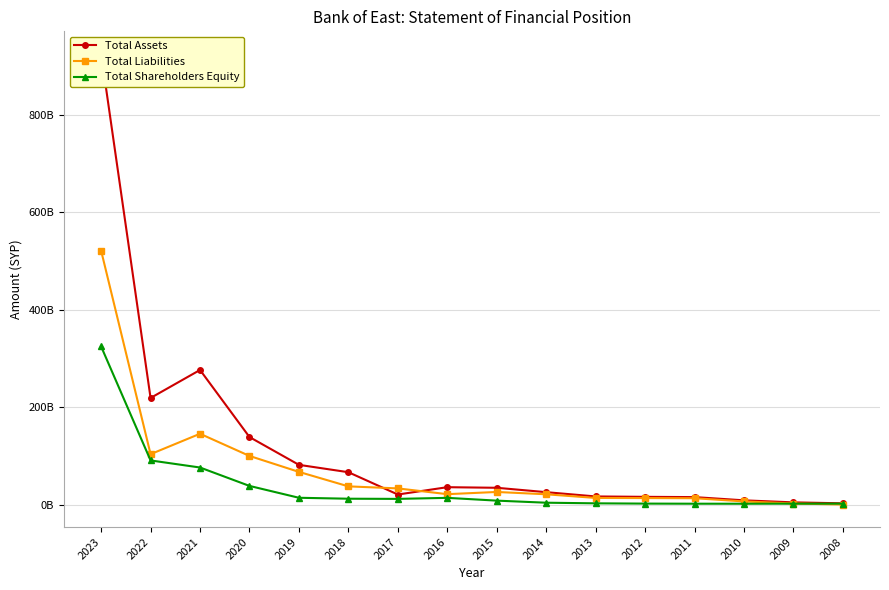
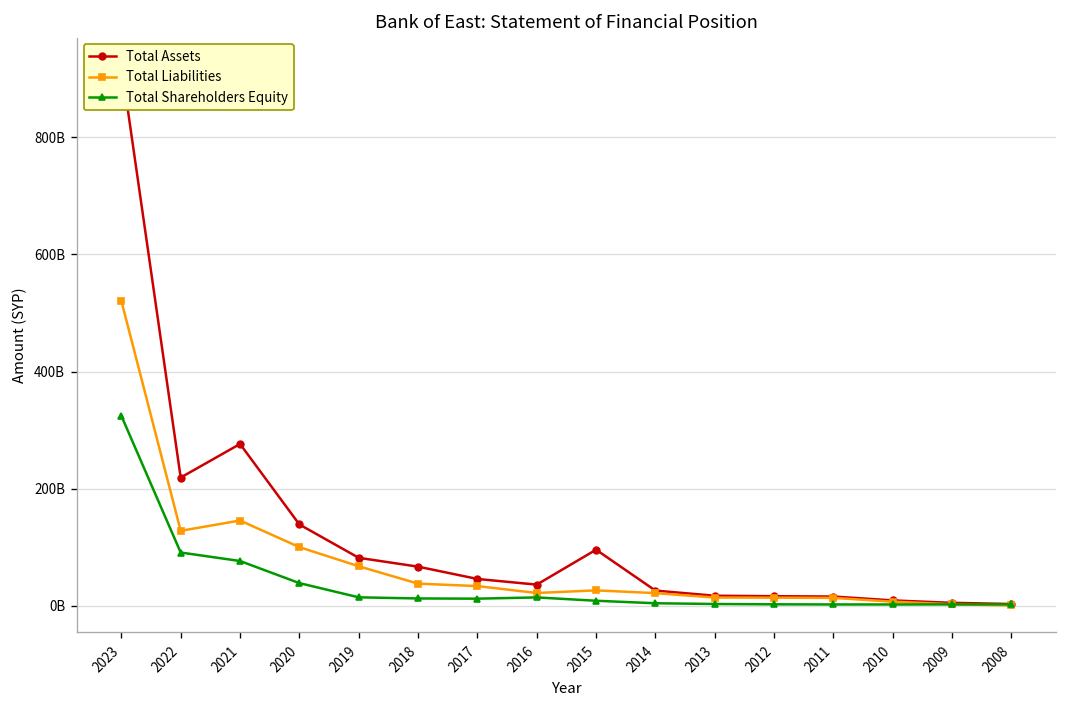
Total Liabilities, 2022: 100000000000 -> 130000000000
Total Assets, 2017: 20000000000 -> 50000000000
Total Assets, 2015: 30000000000 -> 100000000000
